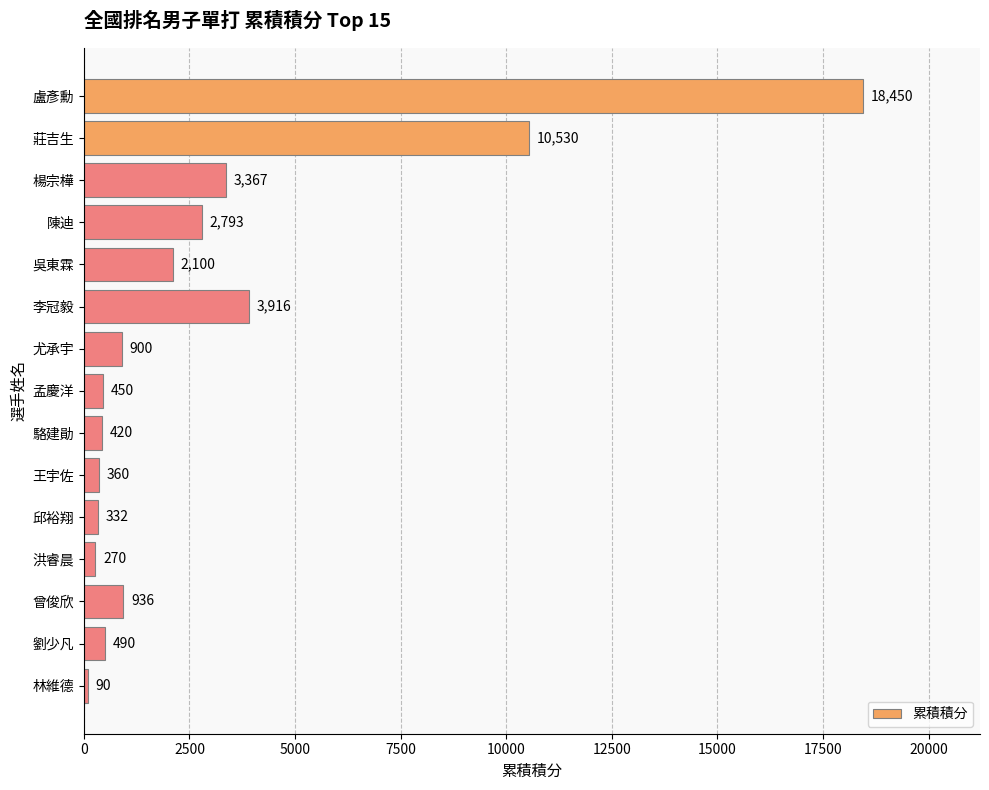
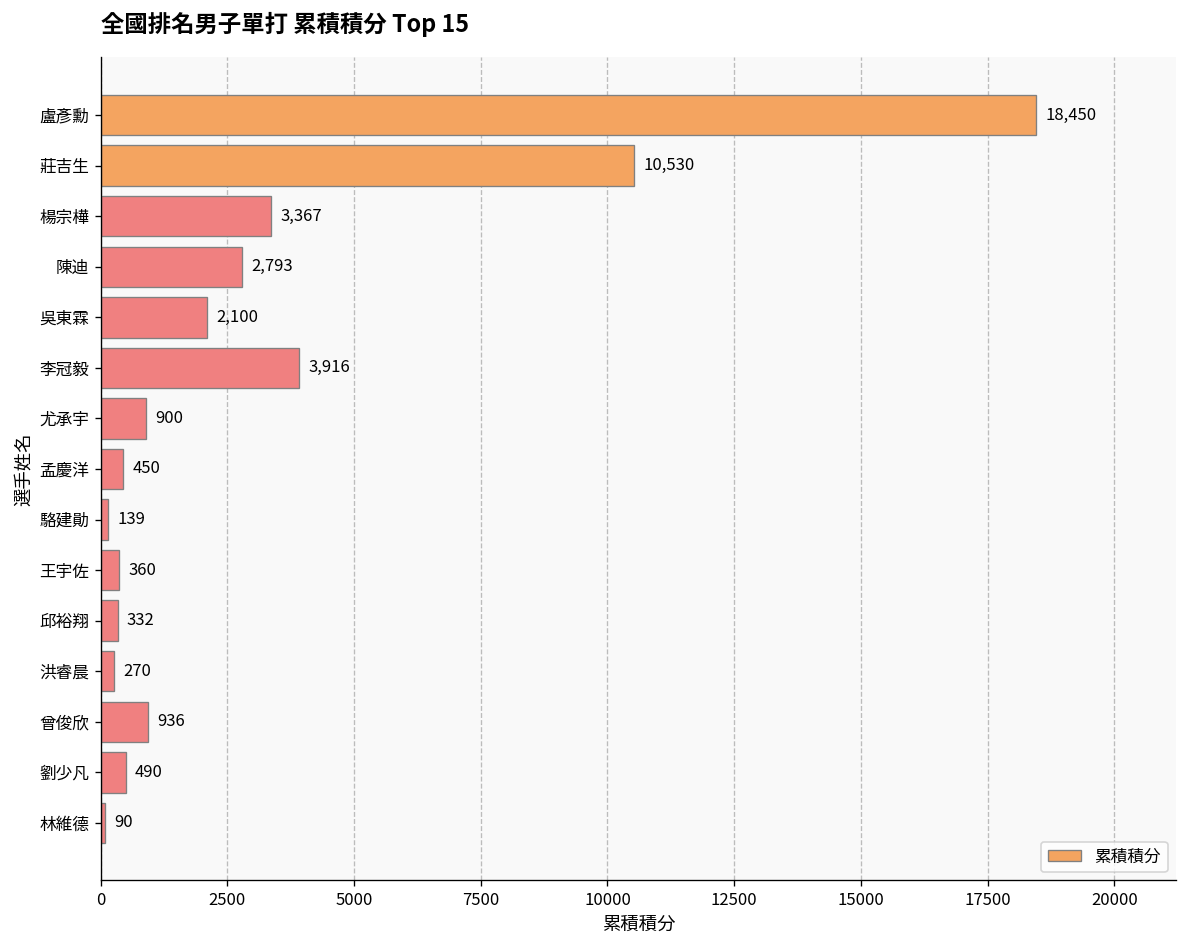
駱建勛: 420 -> 139
